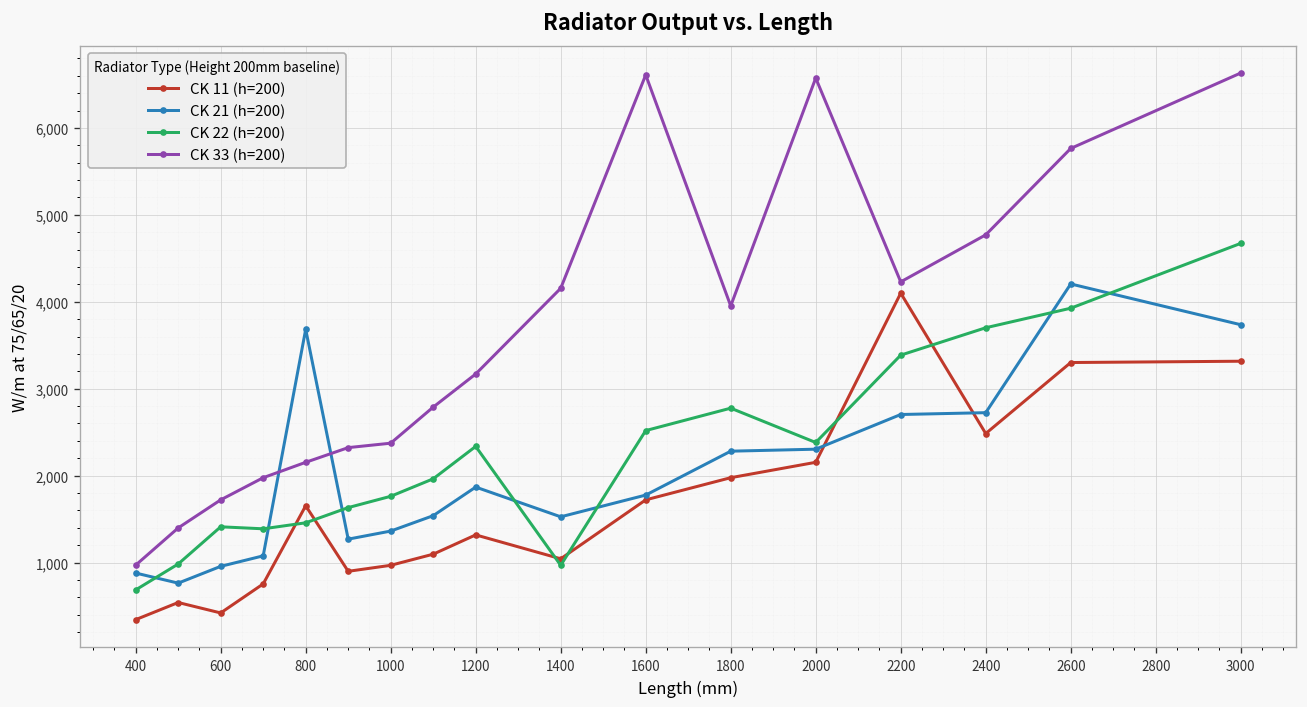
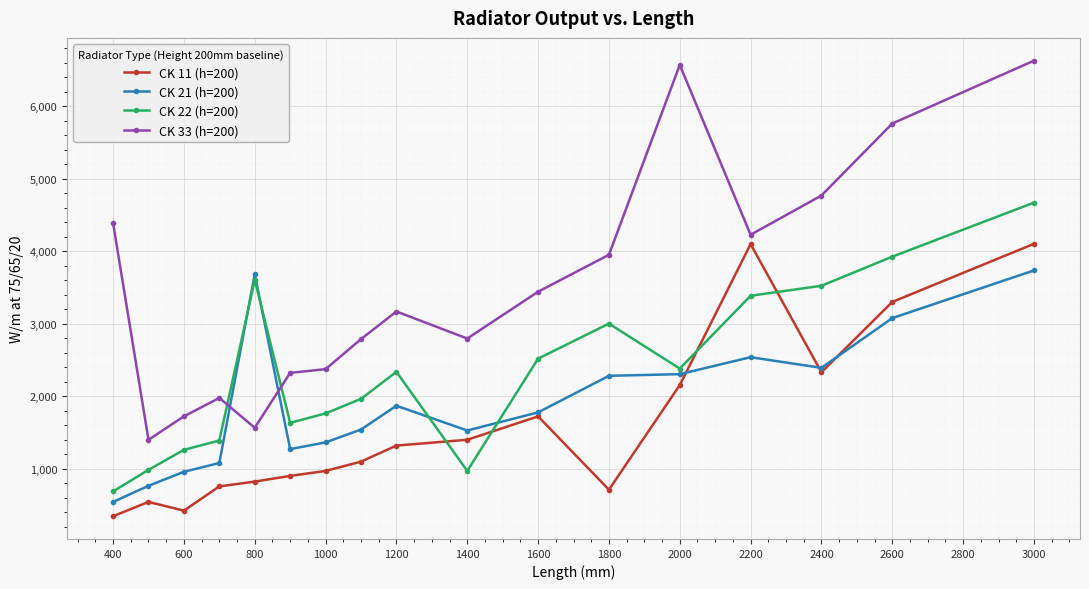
CK 21 (h=200), 400: 900 -> 500
CK 33 (h=200), 400: 1,000 -> 4,400
CK 22 (h=200), 600: 1,400 -> 1,300
CK 11 (h=200), 800: 1,700 -> 800
CK 22 (h=200), 800: 1,500 -> 3,600
CK 33 (h=200), 800: 2,200 -> 1,600
CK 11 (h=200), 1400: 1,000 -> 1,400
CK 33 (h=200), 1400: 4,200 -> 2,800
CK 33 (h=200), 1600: 6,600 -> 3,400
CK 11 (h=200), 1800: 2,000 -> 700
CK 22 (h=200), 1800: 2,800 -> 3,000
CK 21 (h=200), 2200: 2,700 -> 2,500
CK 11 (h=200), 2400: 2,500 -> 2,300
CK 21 (h=200), 2400: 2,700 -> 2,400
CK 22 (h=200), 2400: 3,700 -> 3,500
CK 21 (h=200), 2600: 4,200 -> 3,100
CK 11 (h=200), 3000: 3,300 -> 4,100
